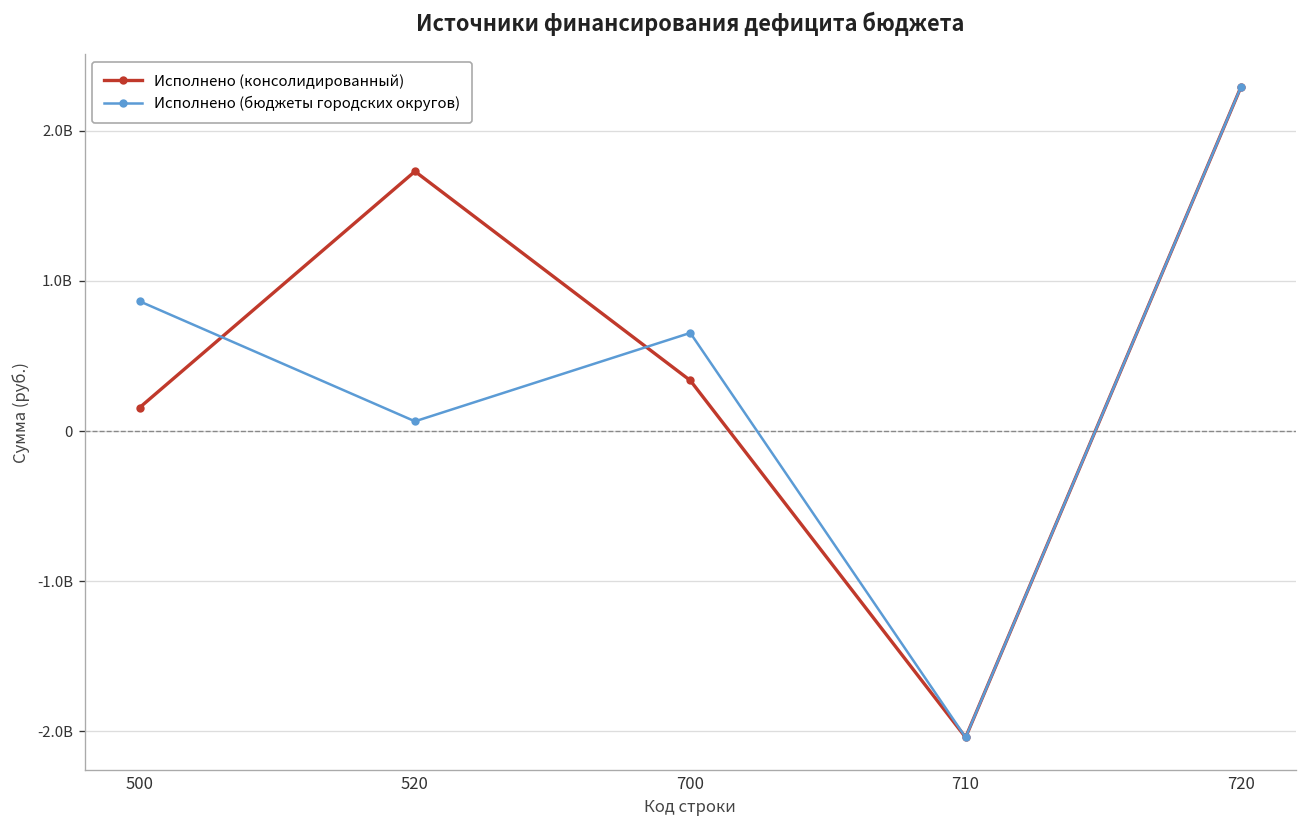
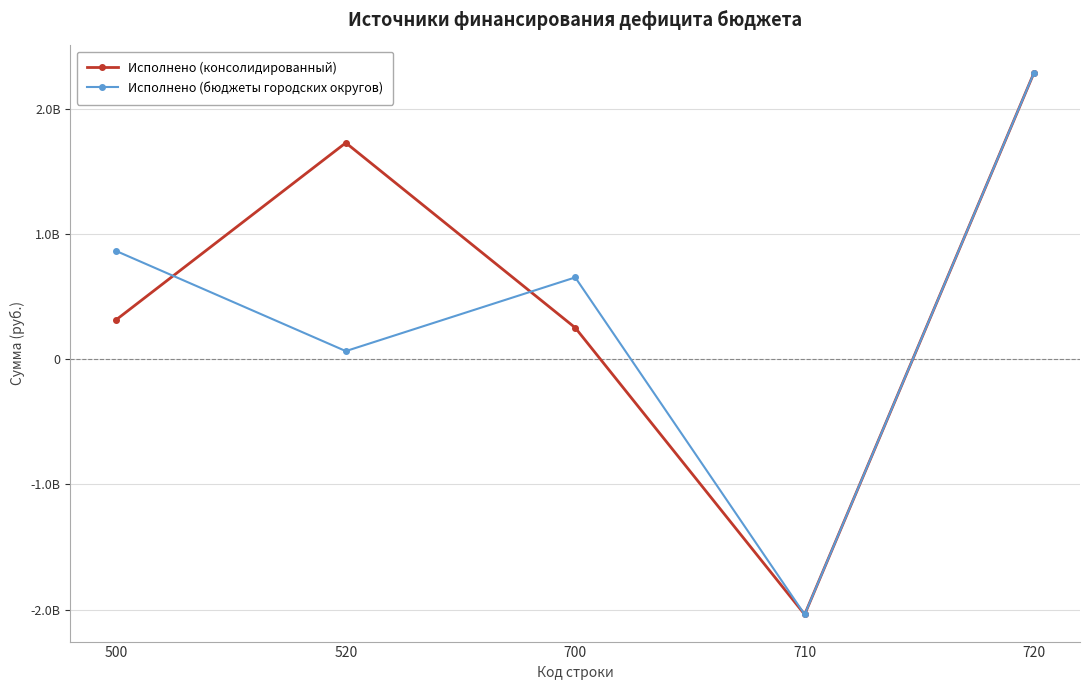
Исполнено (консолидированный), 500: 160000000 -> 320000000
Исполнено (консолидированный), 700: 340000000 -> 250000000
